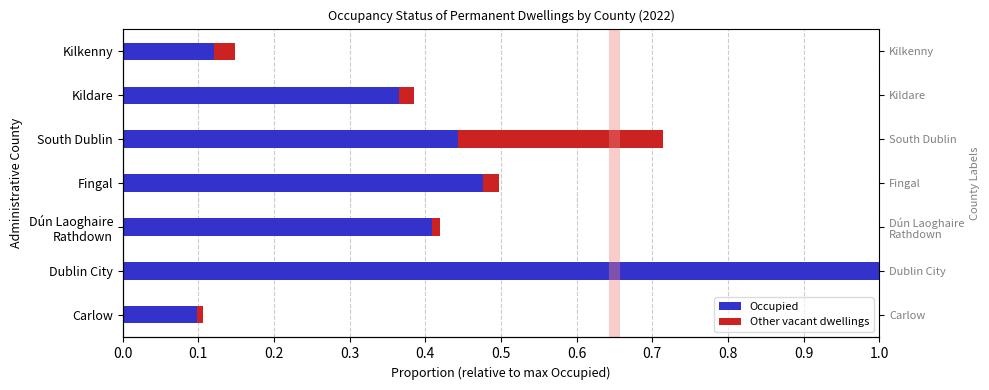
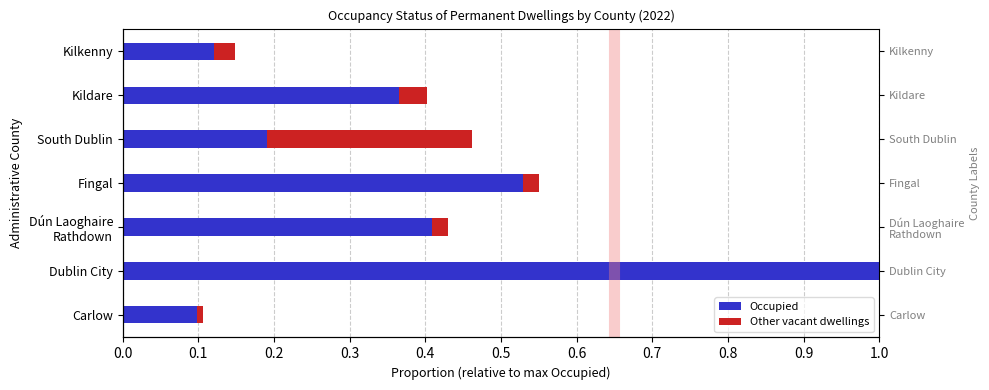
Other vacant dwellings, Kildare: 0.02 -> 0.04
Occupied, South Dublin: 0.44 -> 0.19
Occupied, Fingal: 0.48 -> 0.53
Other vacant dwellings, Dún Laoghaire Rathdown: 0.01 -> 0.02
